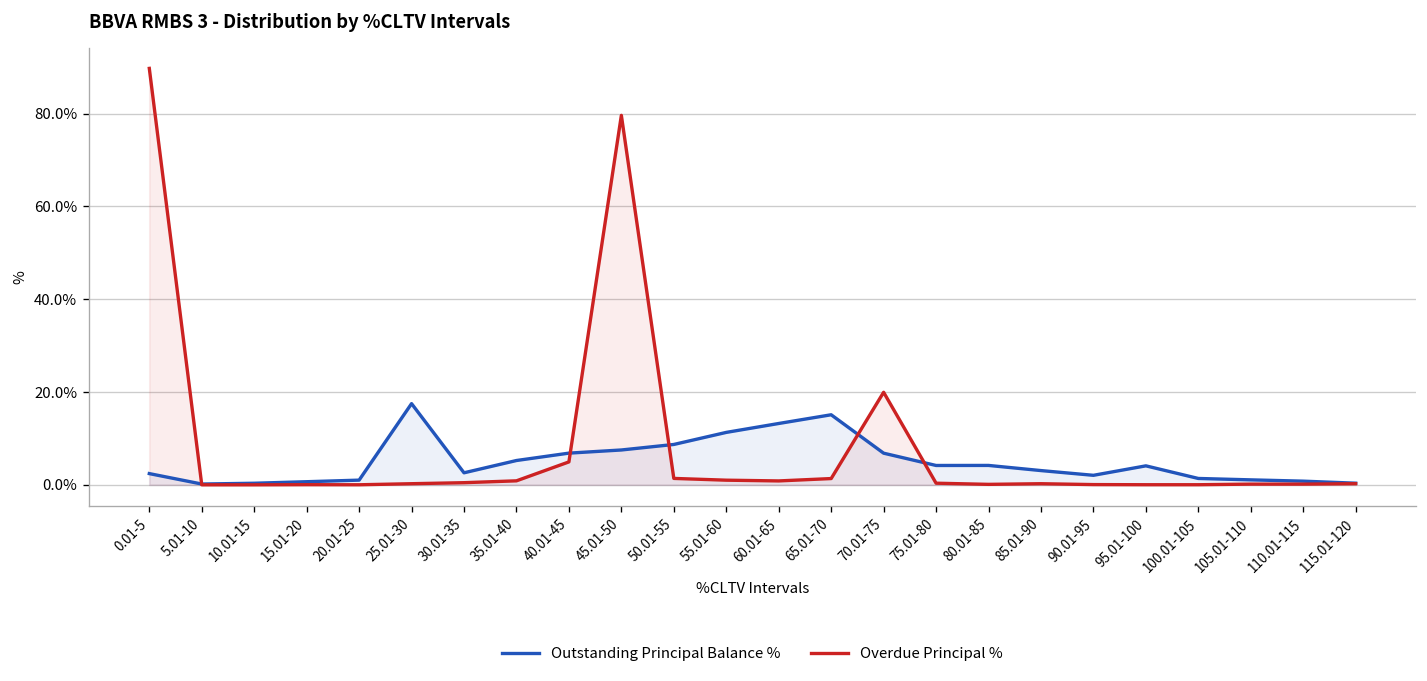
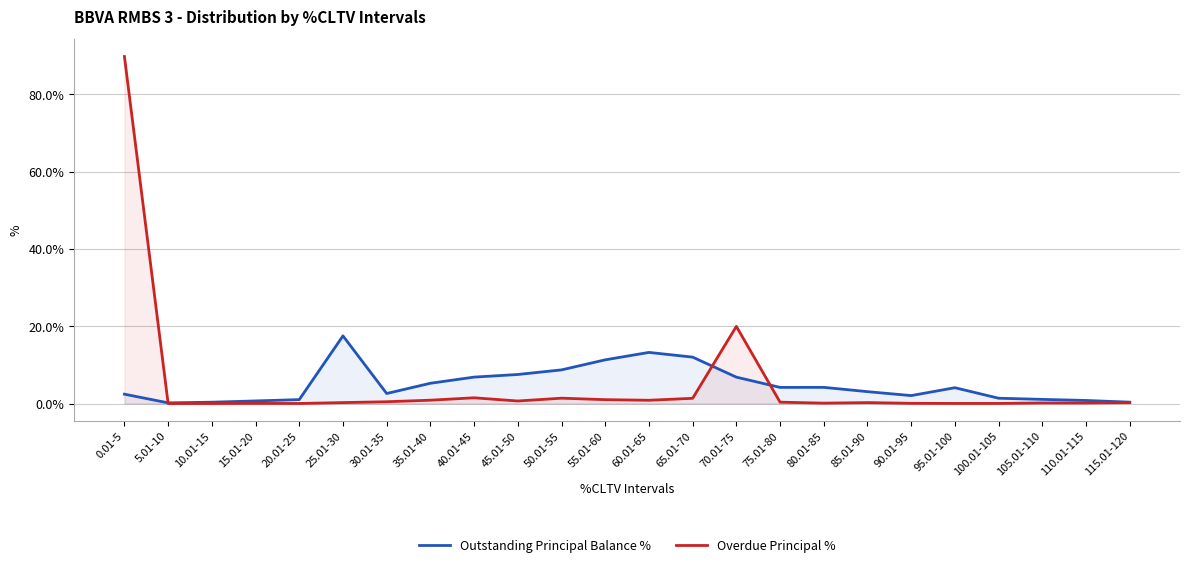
Overdue Principal %, 40.01-45: 5% -> 1%
Overdue Principal %, 45.01-50: 80% -> 1%
Outstanding Principal Balance %, 65.01-70: 15% -> 12%
